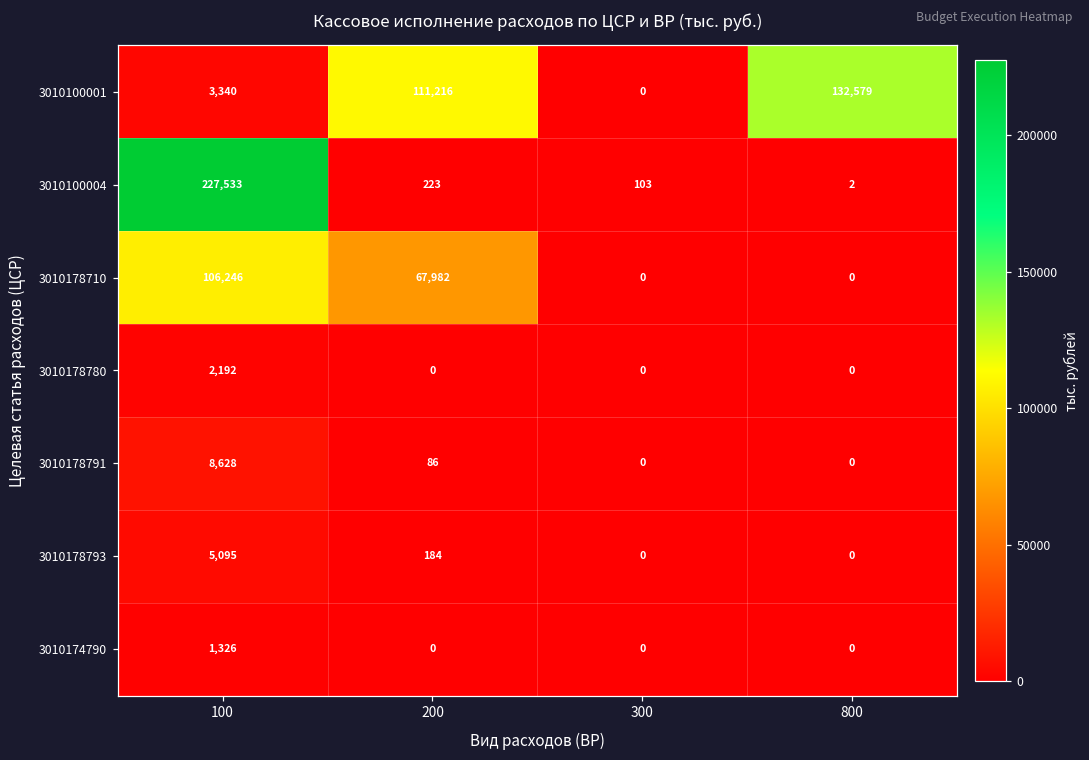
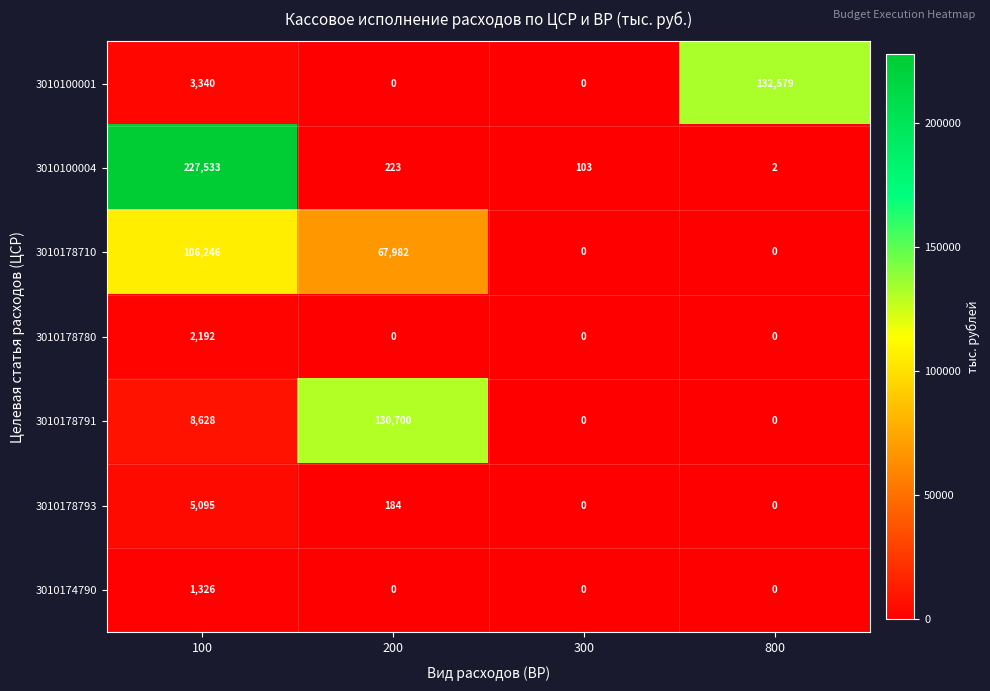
3010100001, 200: 111,216 -> 0
3010178791, 200: 86 -> 130,700
